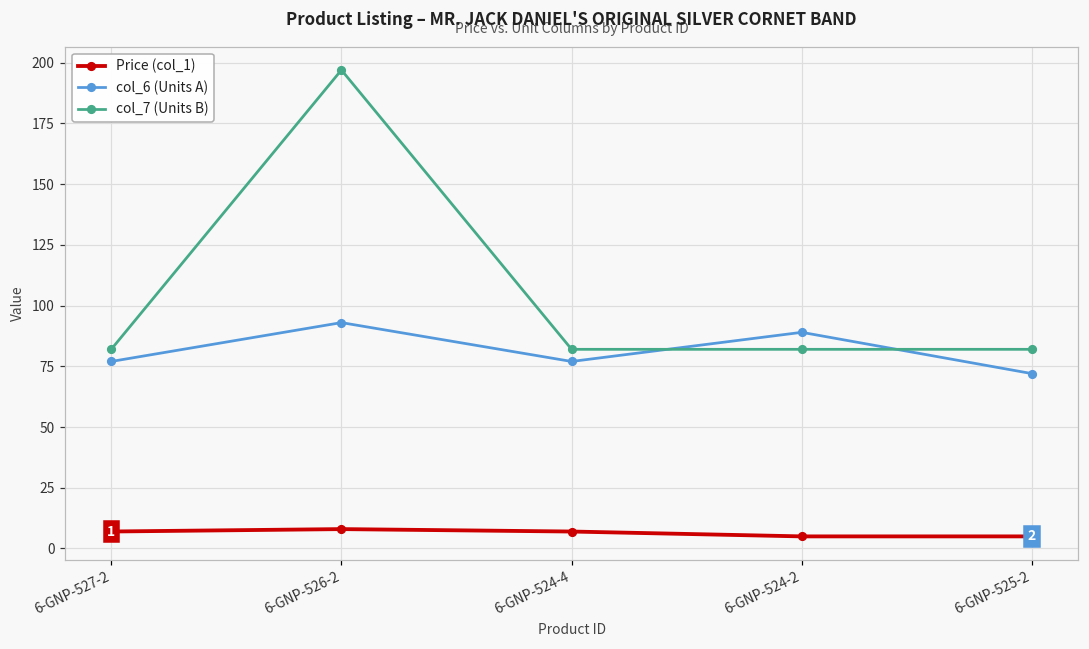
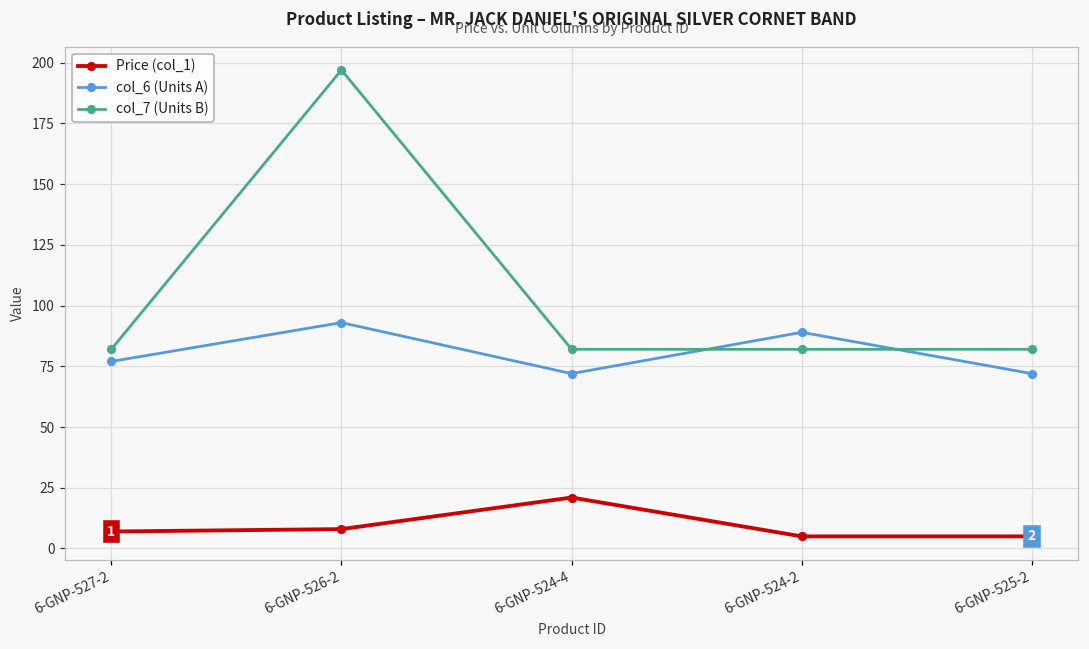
Price (col_1), 6-GNP-524-4: 7 -> 21
col_6 (Units A), 6-GNP-524-4: 77 -> 72
